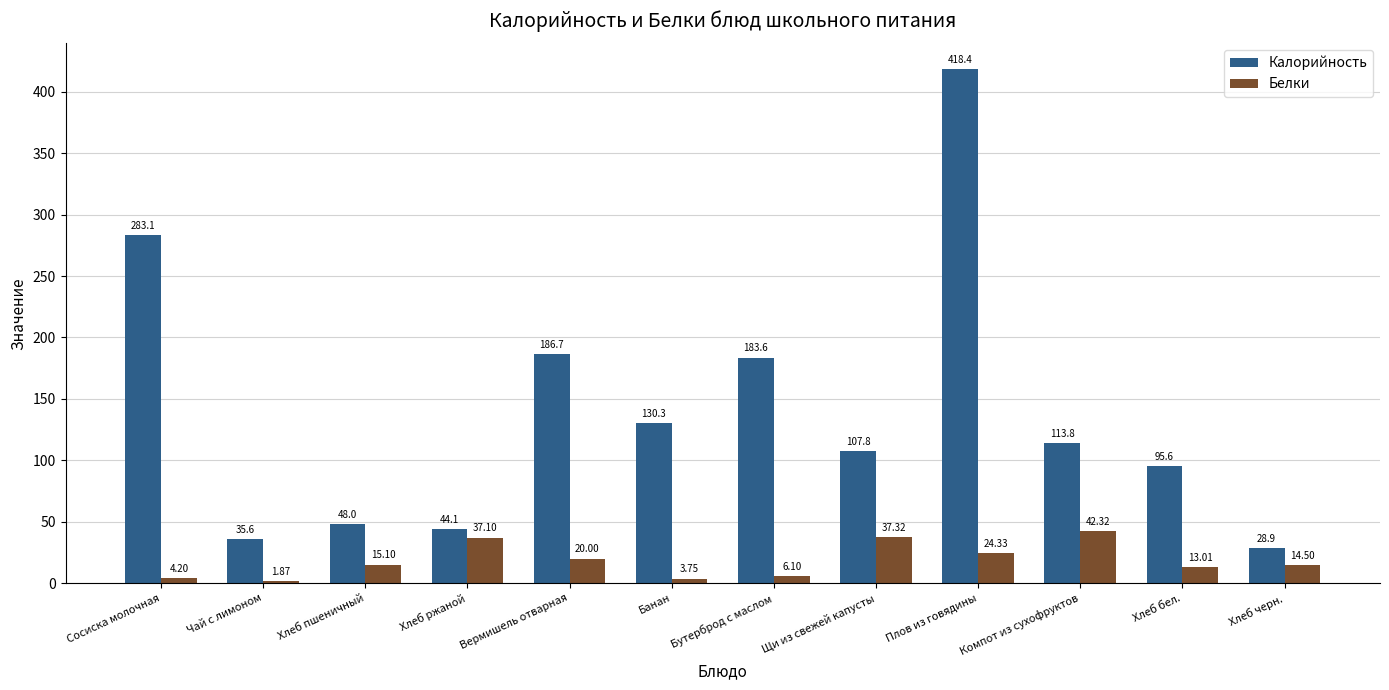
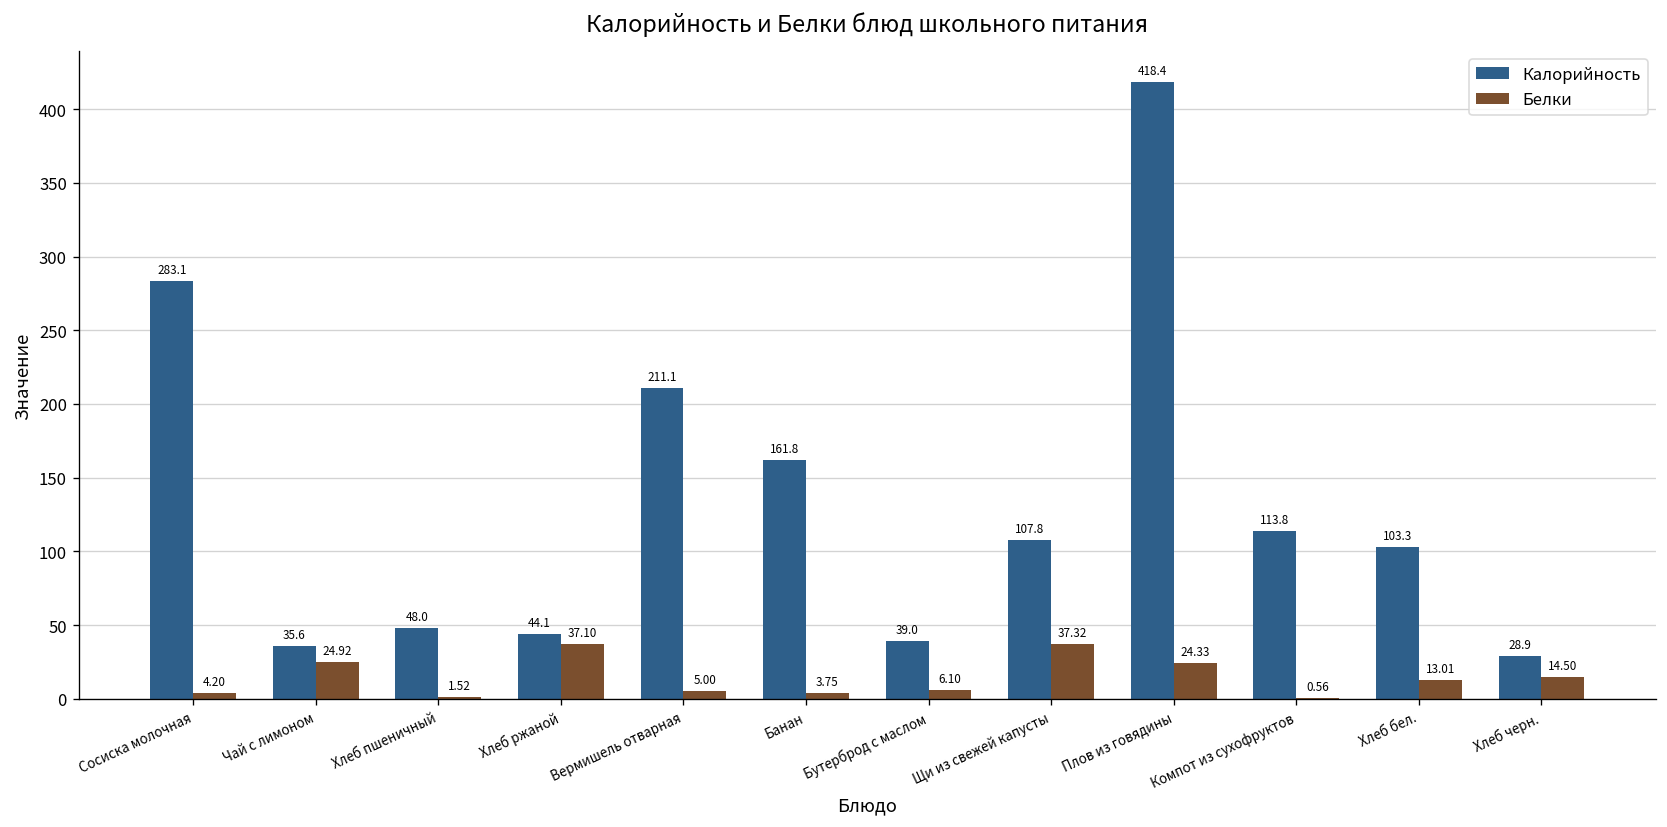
Белки, Чай с лимоном: 1.87 -> 24.92
Белки, Хлеб пшеничный: 15.10 -> 1.52
Калорийность, Вермишель отварная: 186.7 -> 211.1
Белки, Вермишель отварная: 20.00 -> 5.00
Калорийность, Банан: 130.3 -> 161.8
Калорийность, Бутерброд с маслом: 183.6 -> 39.0
Белки, Компот из сухофруктов: 42.32 -> 0.56
Калорийность, Хлеб бел.: 95.6 -> 103.3
